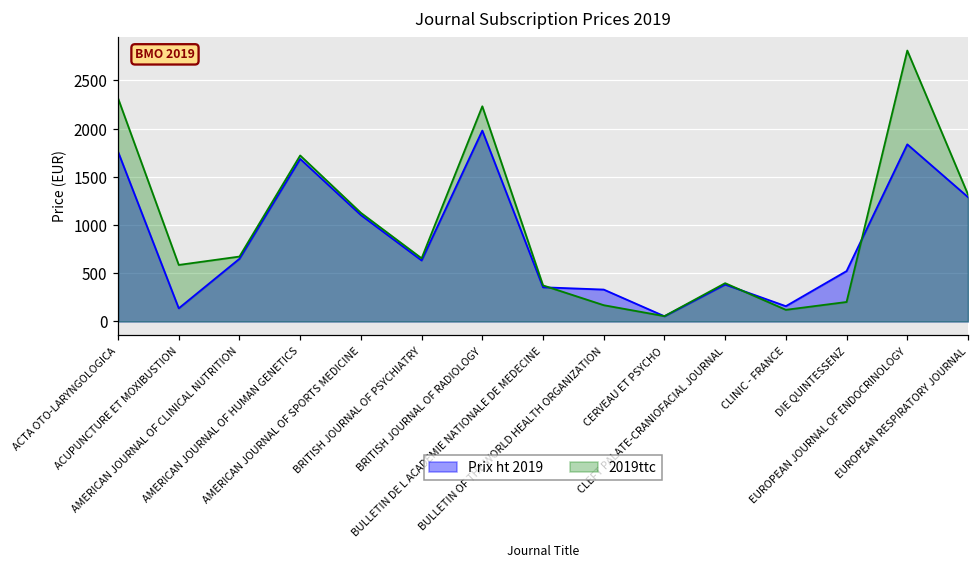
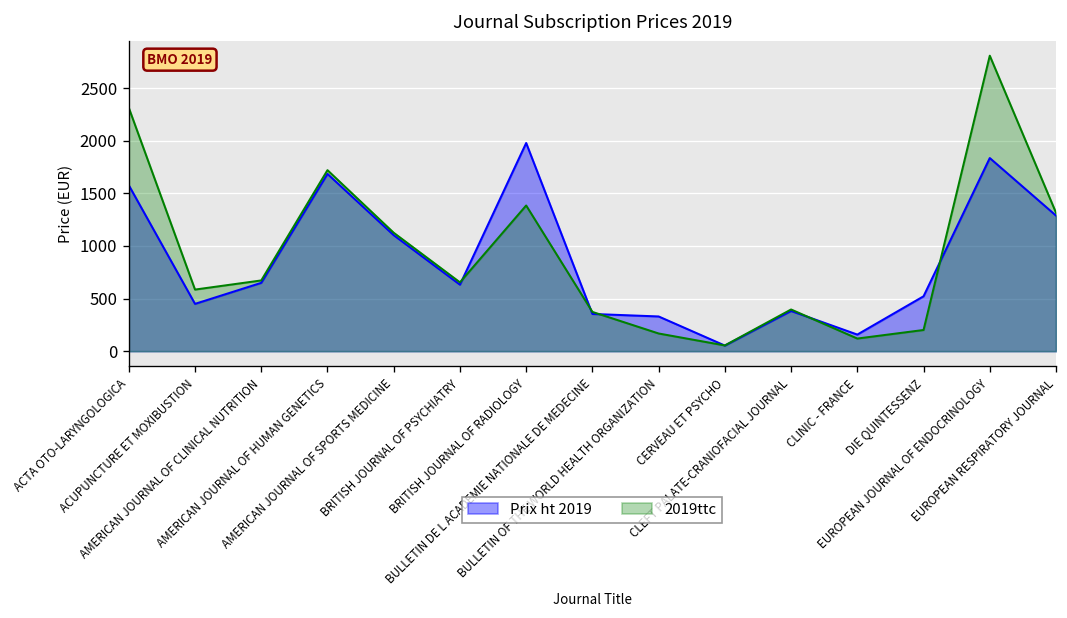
Prix ht 2019, ACTA OTO-LARYNGOLOGICA: 1800 -> 1600
Prix ht 2019, ACUPUNCTURE ET MOXIBUSTION: 100 -> 400
2019ttc, BRITISH JOURNAL OF RADIOLOGY: 2200 -> 1400
